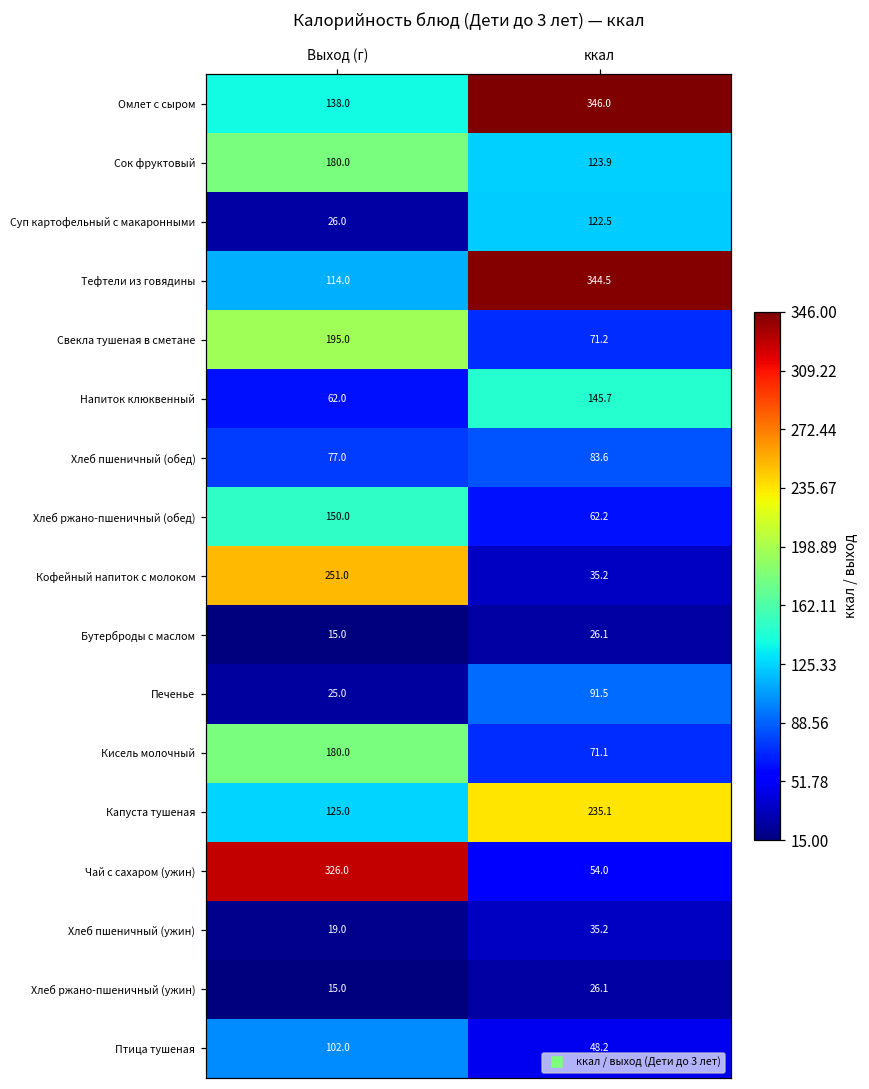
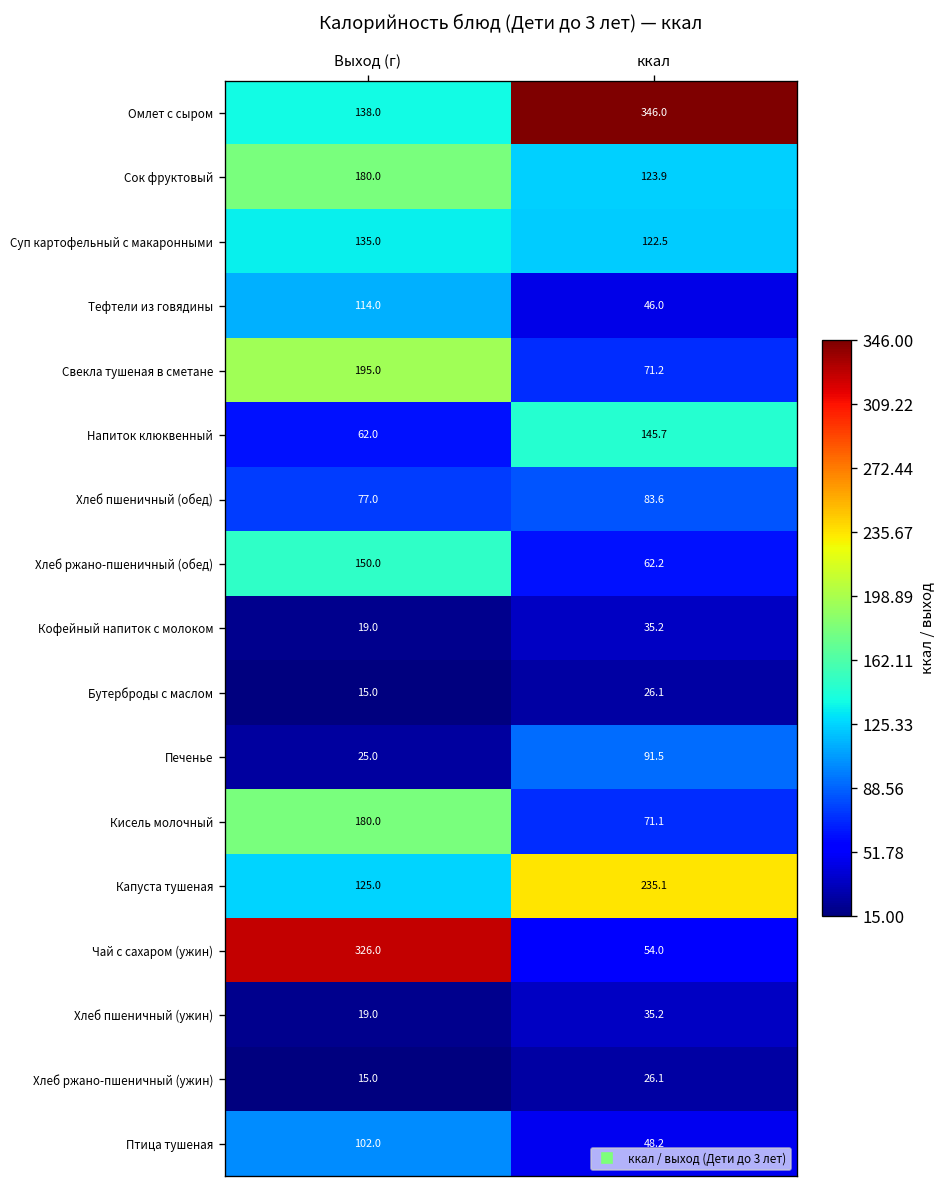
Суп картофельный с макаронными, Выход (г): 26.0 -> 135.0
Тефтели из говядины, ккал: 344.5 -> 46.0
Кофейный напиток с молоком, Выход (г): 251.0 -> 19.0
